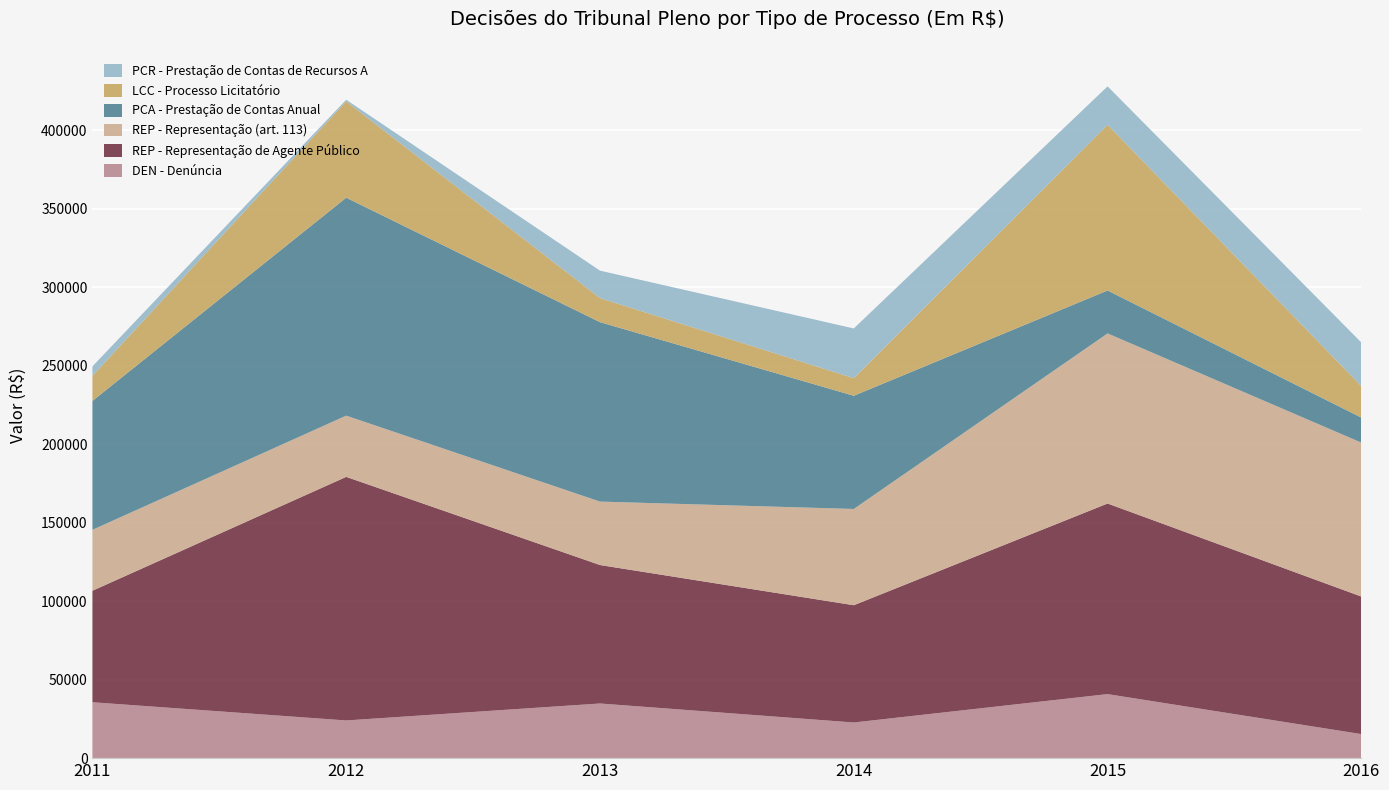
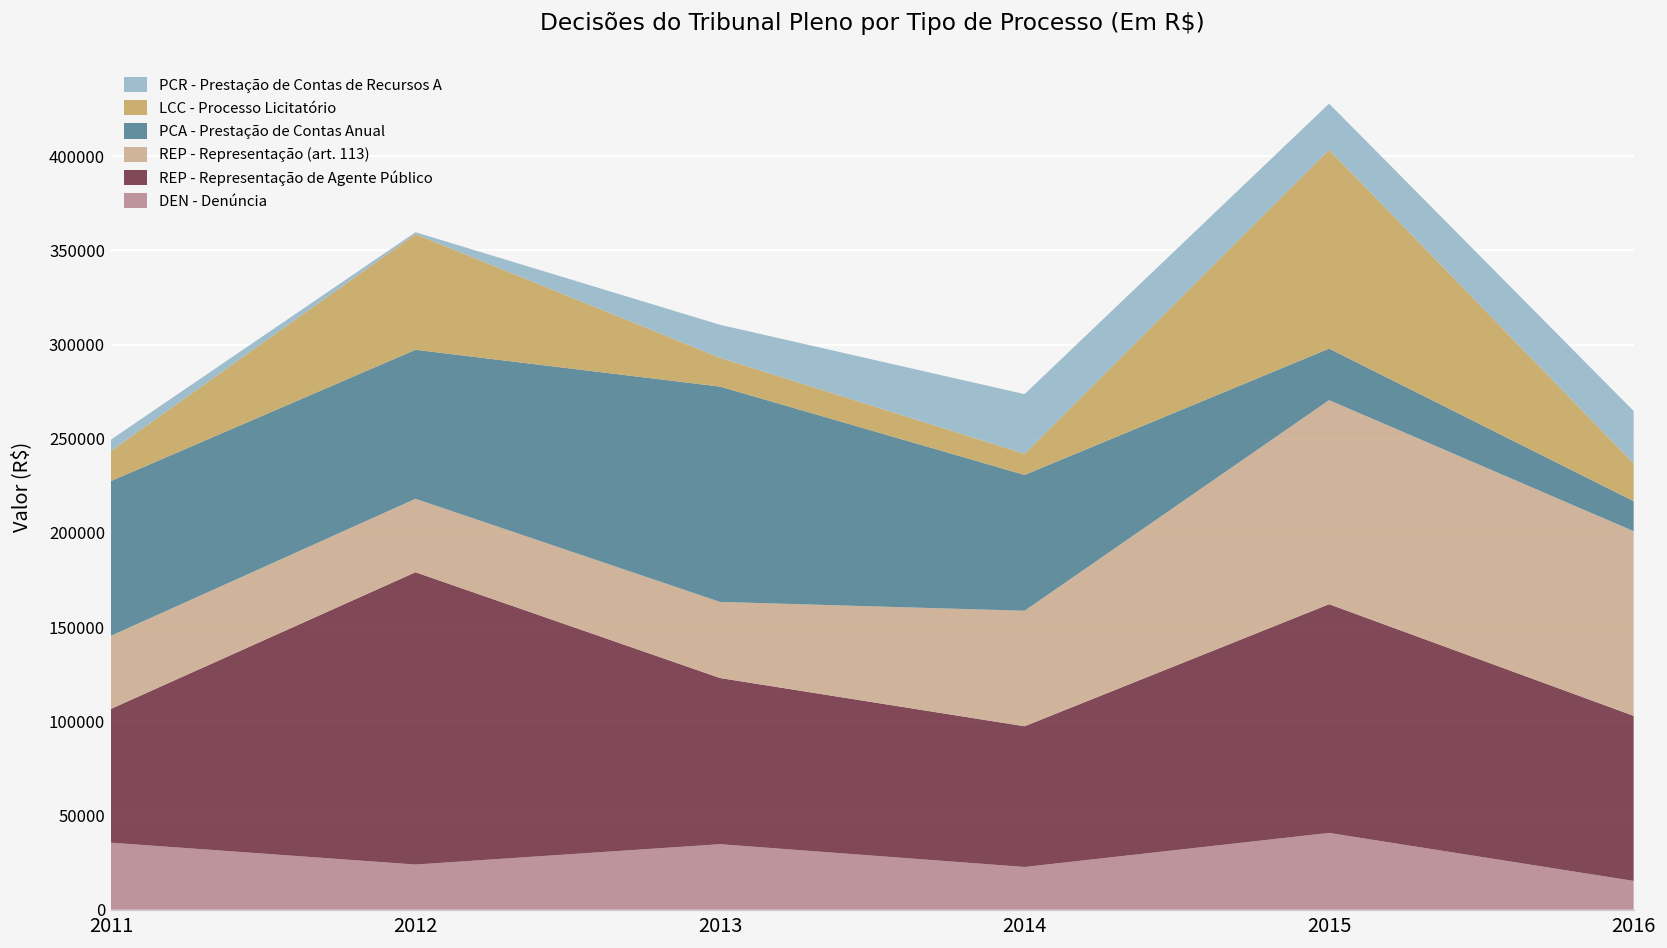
PCA - Prestação de Contas Anual, 2012: 139000 -> 79000
